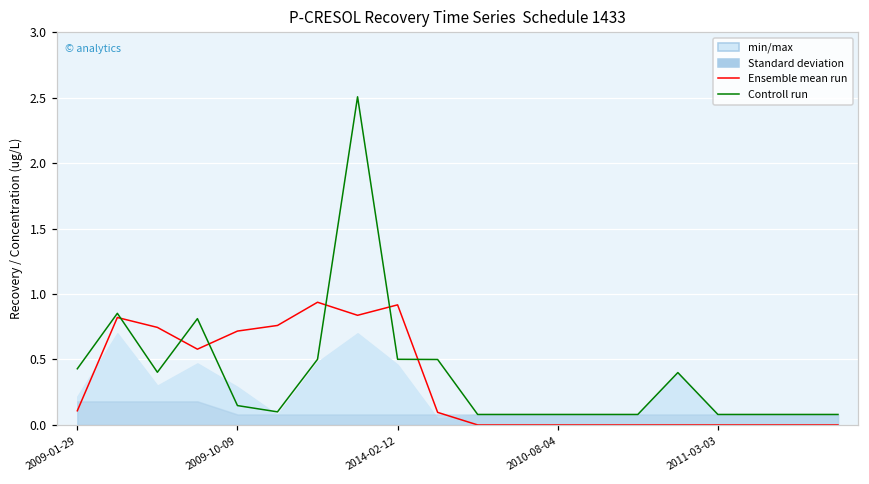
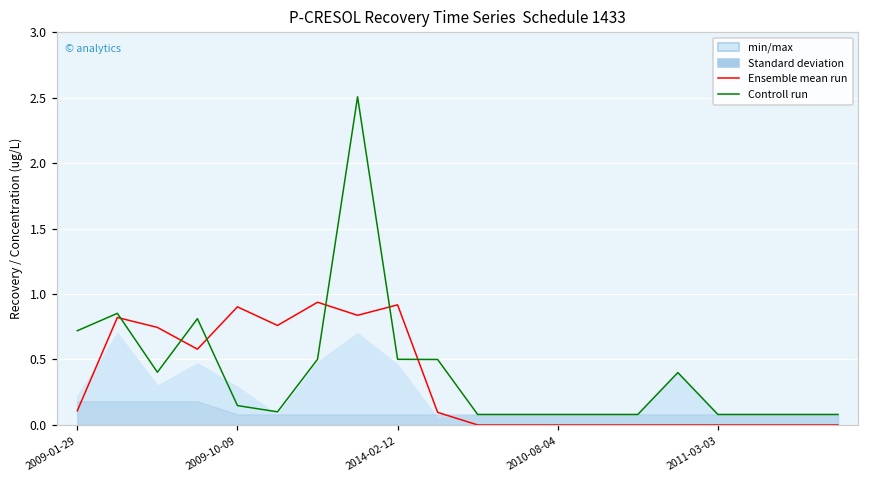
Controll run, 2009-01-29: 0.43 -> 0.72
Ensemble mean run, 2009-10-09: 0.72 -> 0.90
